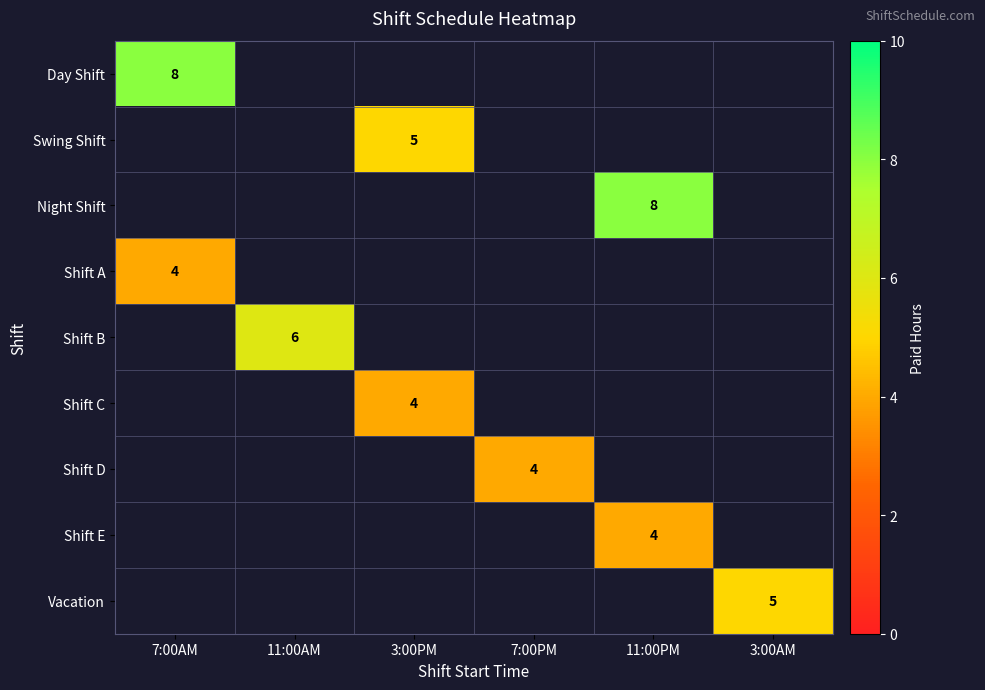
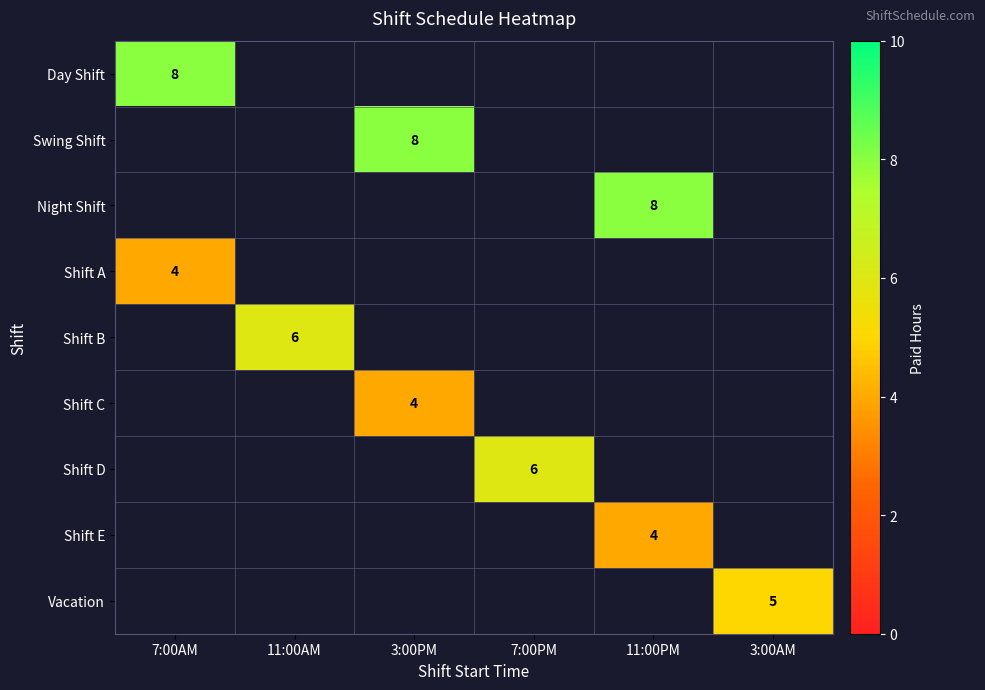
Swing Shift, 3:00PM: 5 -> 8
Shift D, 7:00PM: 4 -> 6
